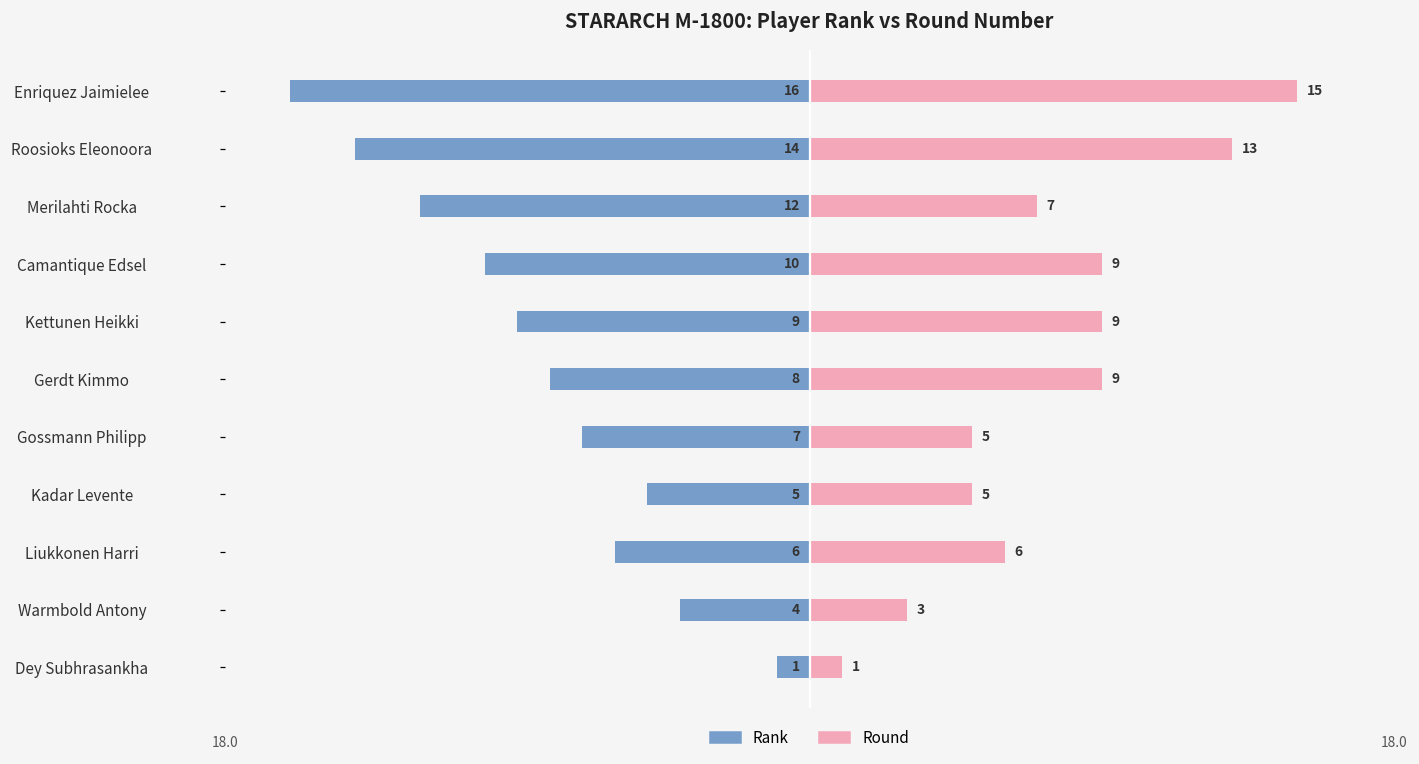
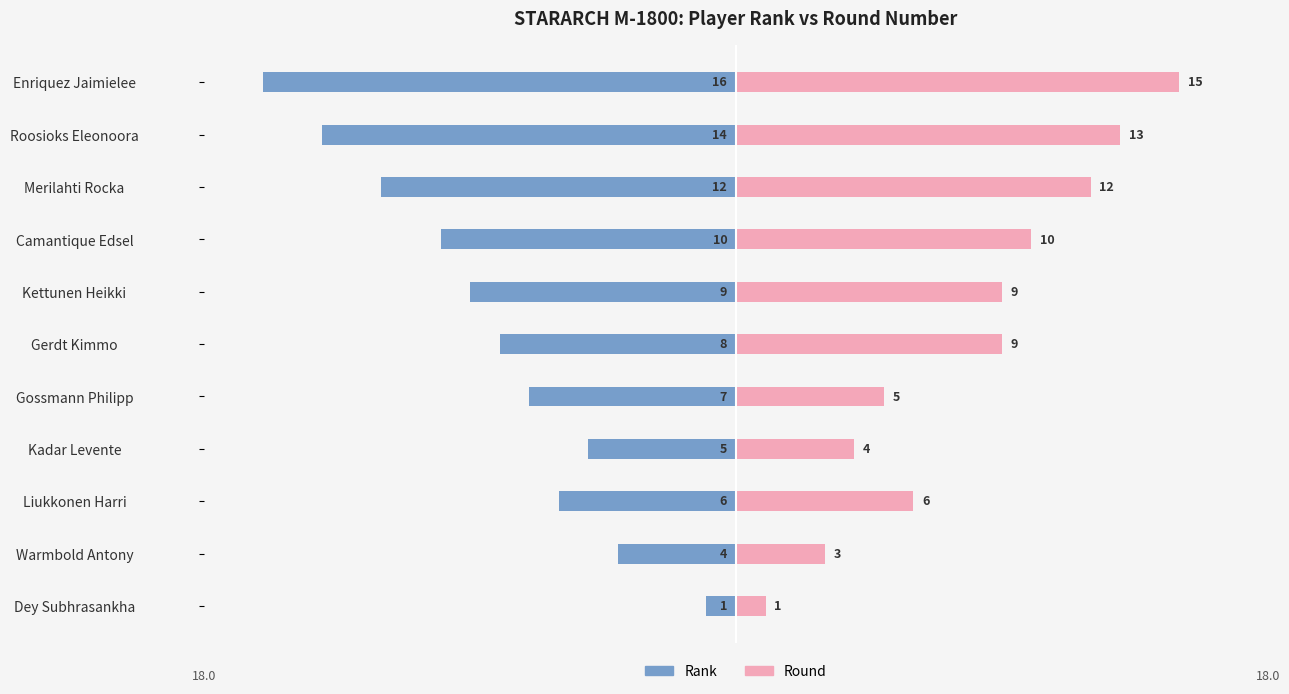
Round, Merilahti Rocka: 7 -> 12
Round, Camantique Edsel: 9 -> 10
Round, Kadar Levente: 5 -> 4
